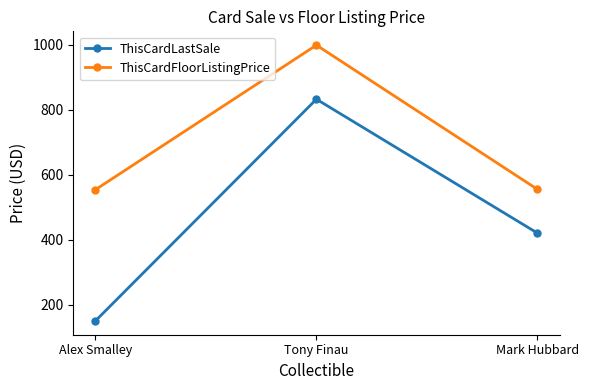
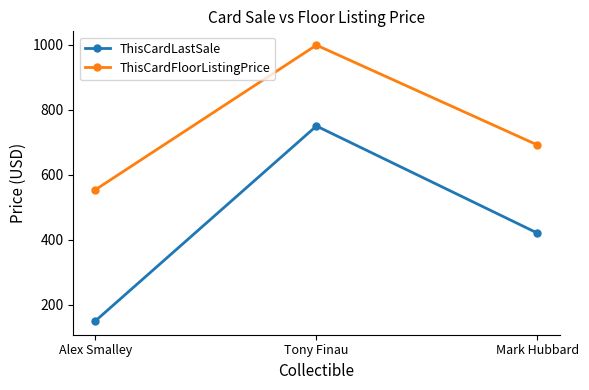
ThisCardLastSale, Tony Finau: 830 -> 750
ThisCardFloorListingPrice, Mark Hubbard: 560 -> 690
